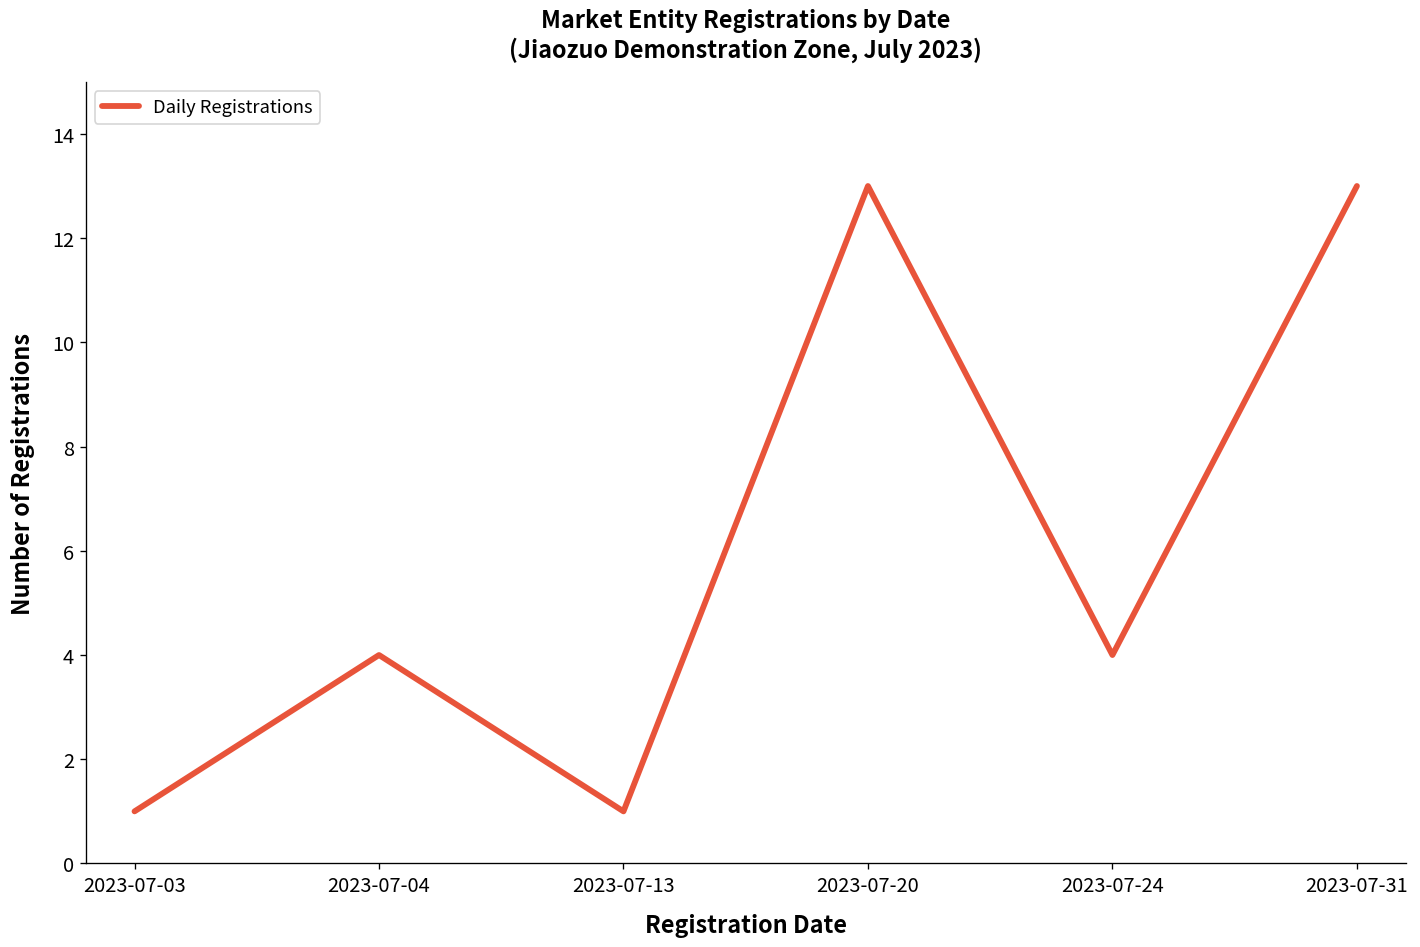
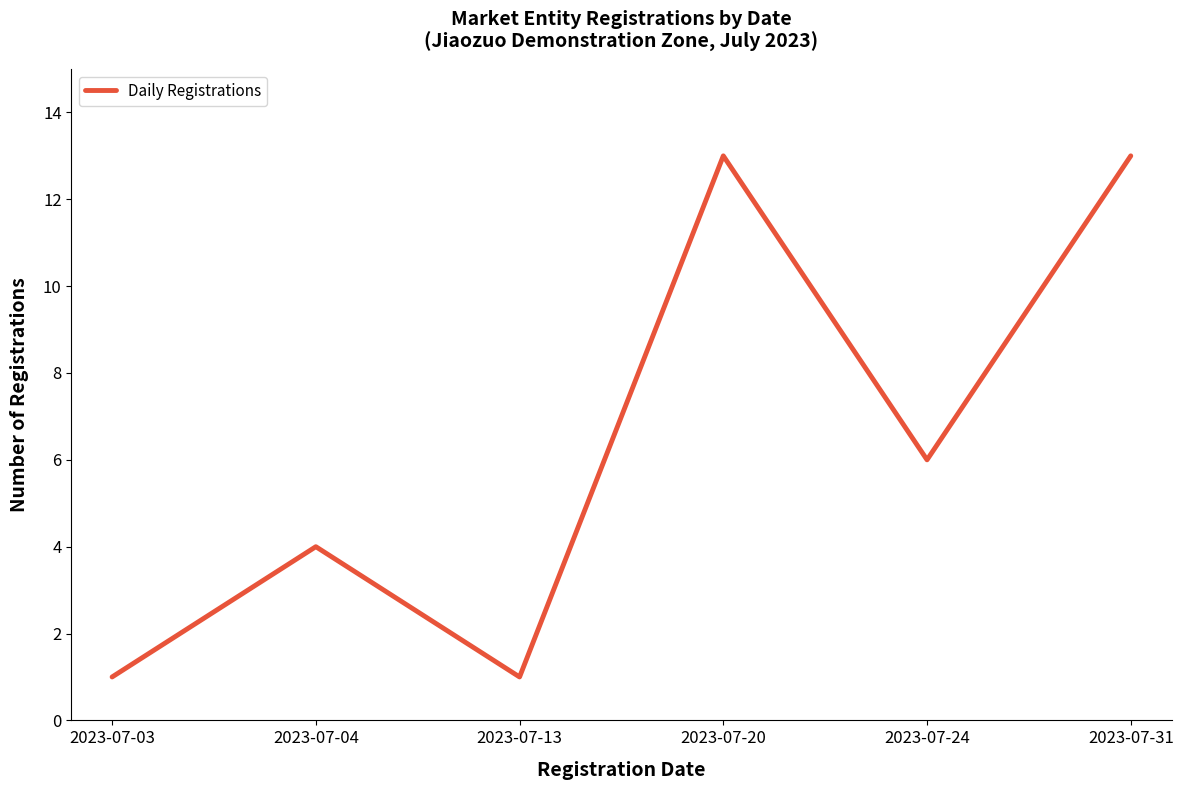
2023-07-24: 4 -> 6
